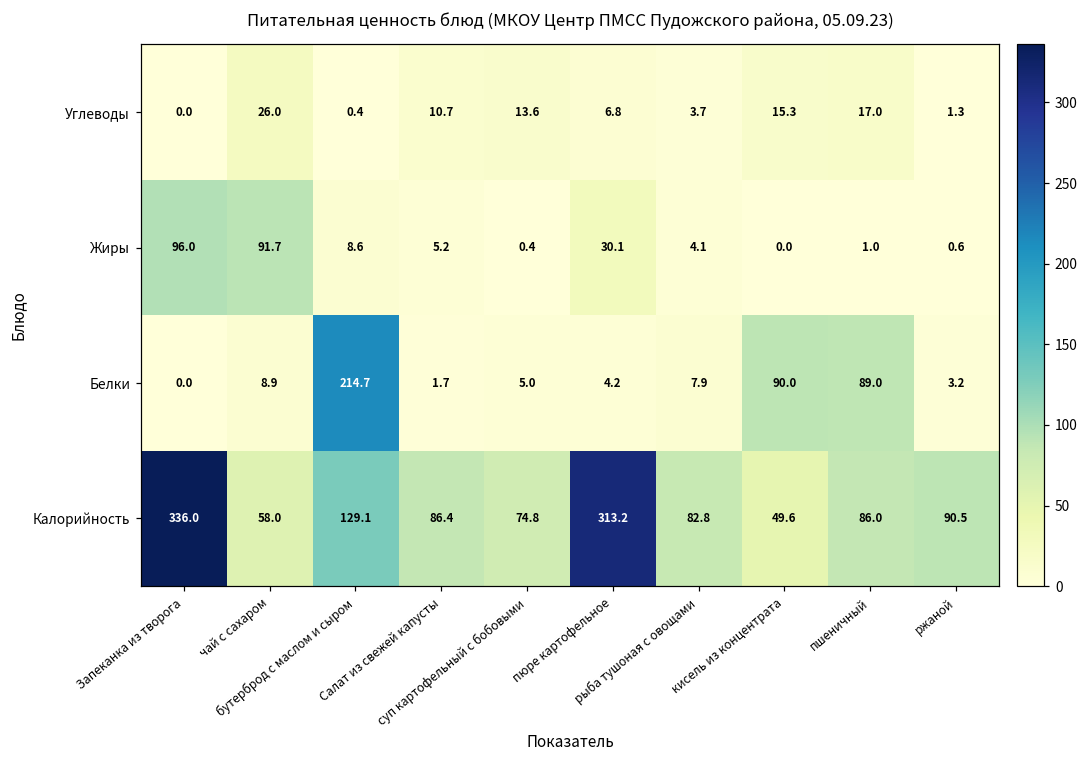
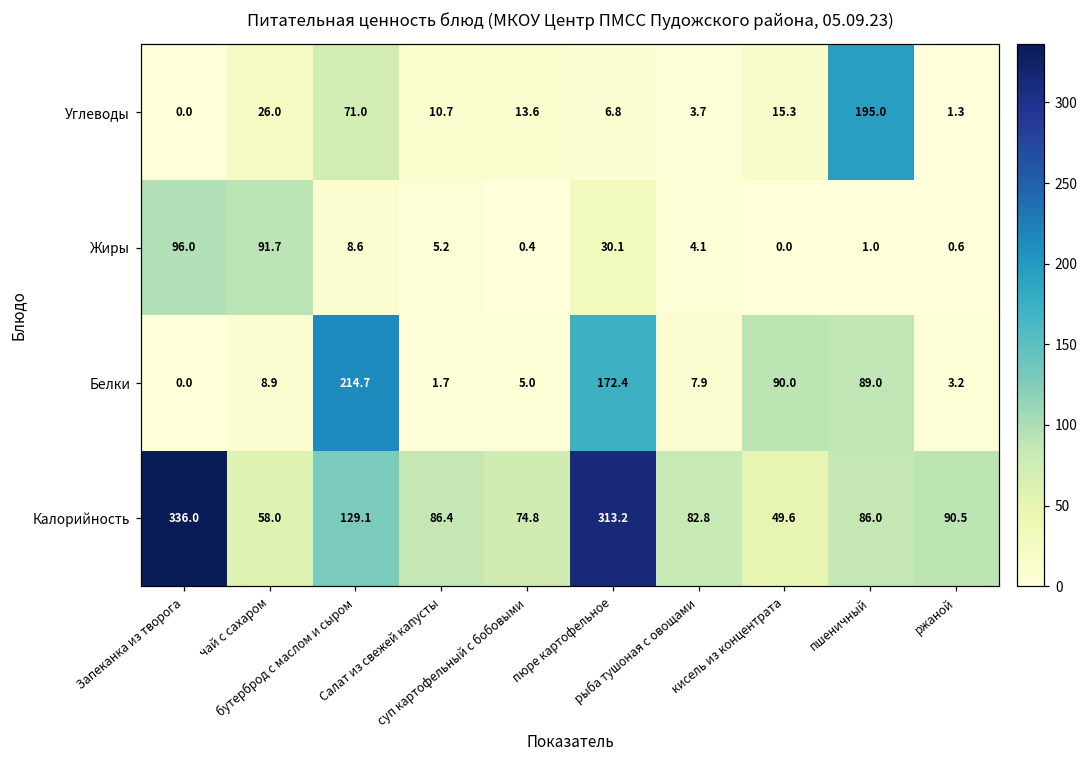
Углеводы, бутерброд с маслом и сыром: 0.4 -> 71.0
Углеводы, пшеничный: 17.0 -> 195.0
Белки, пюре картофельное: 4.2 -> 172.4
